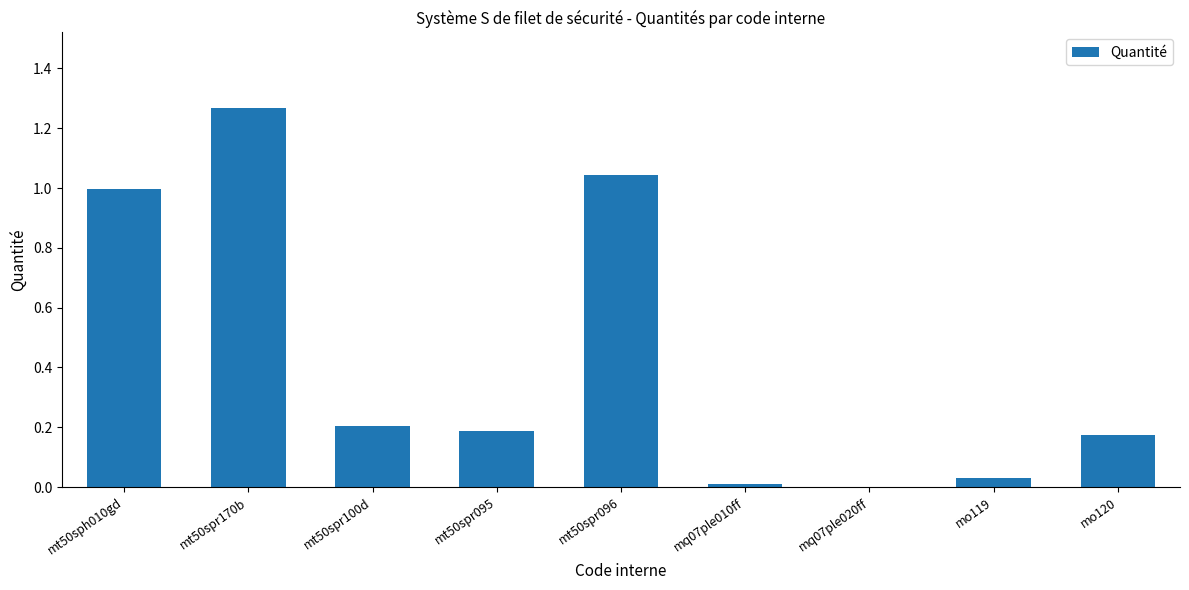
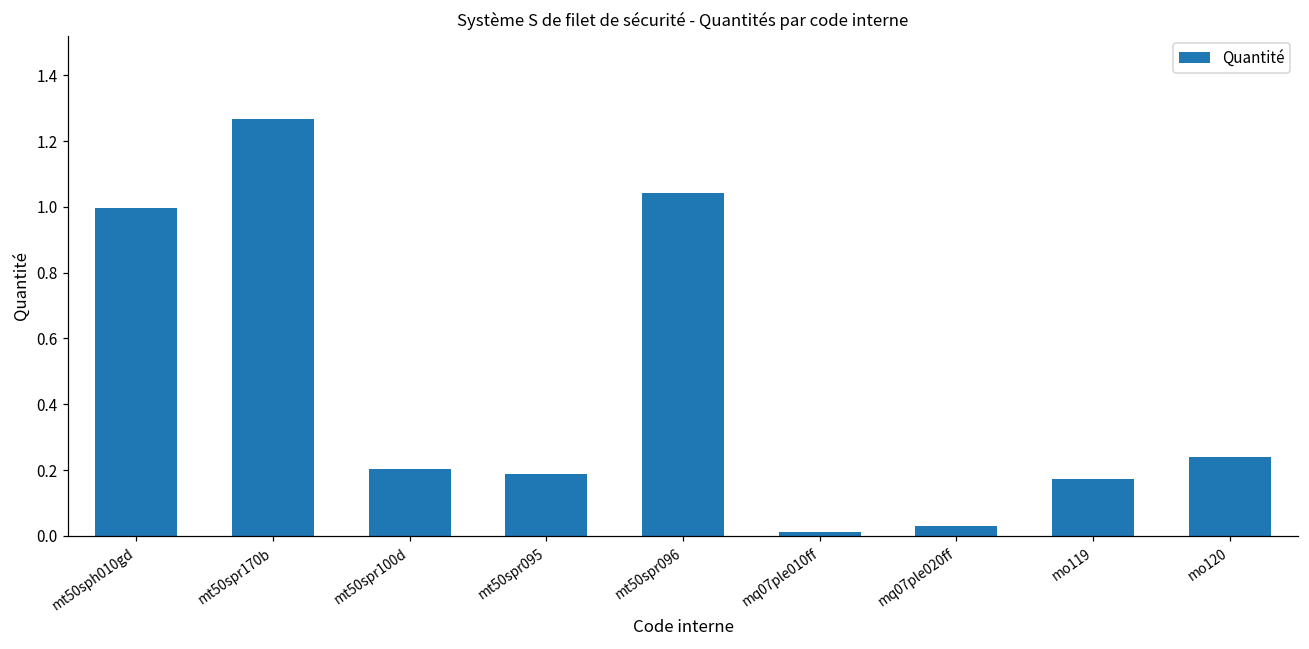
mq07ple020ff: 0.00 -> 0.03
mo119: 0.03 -> 0.17
mo120: 0.17 -> 0.24
